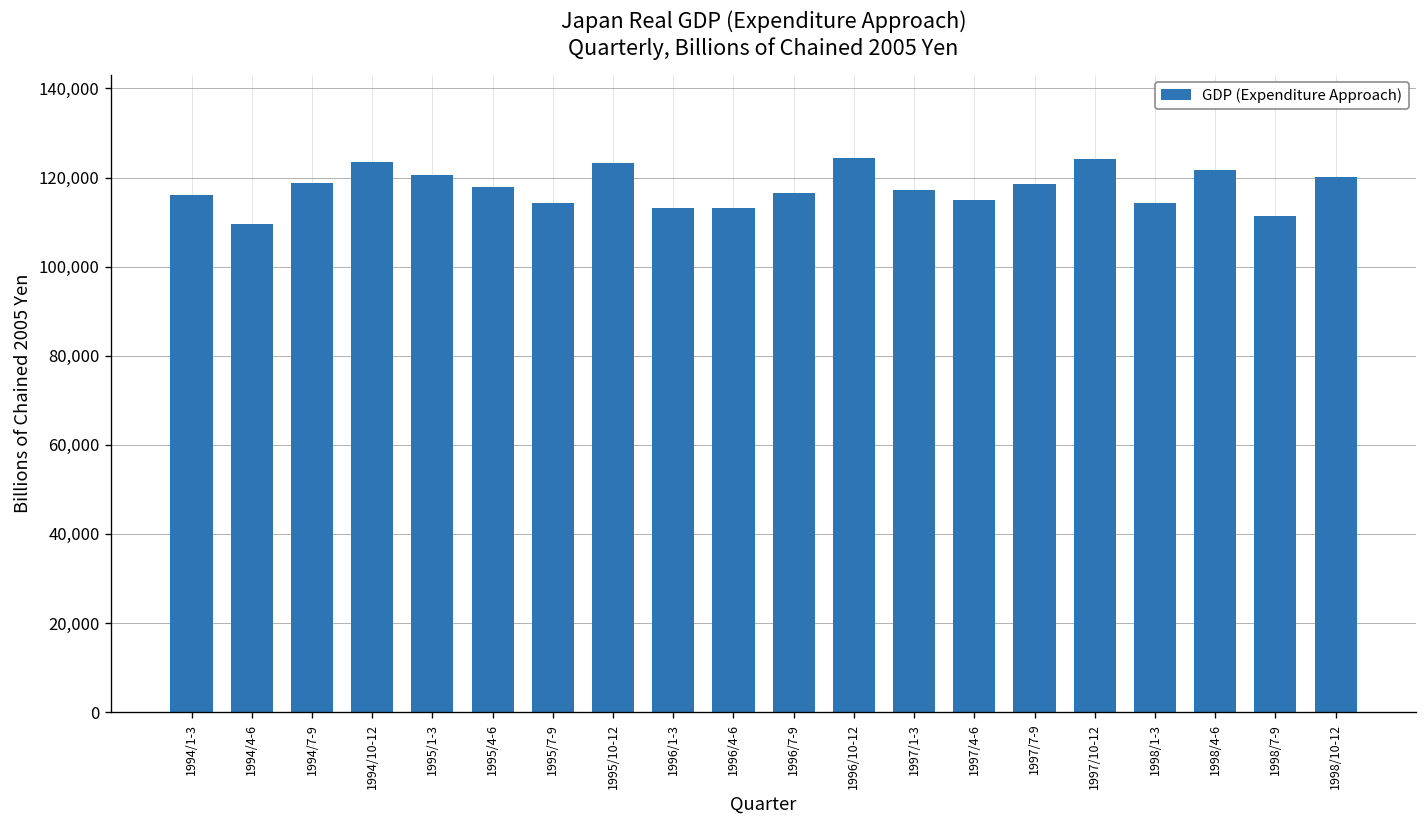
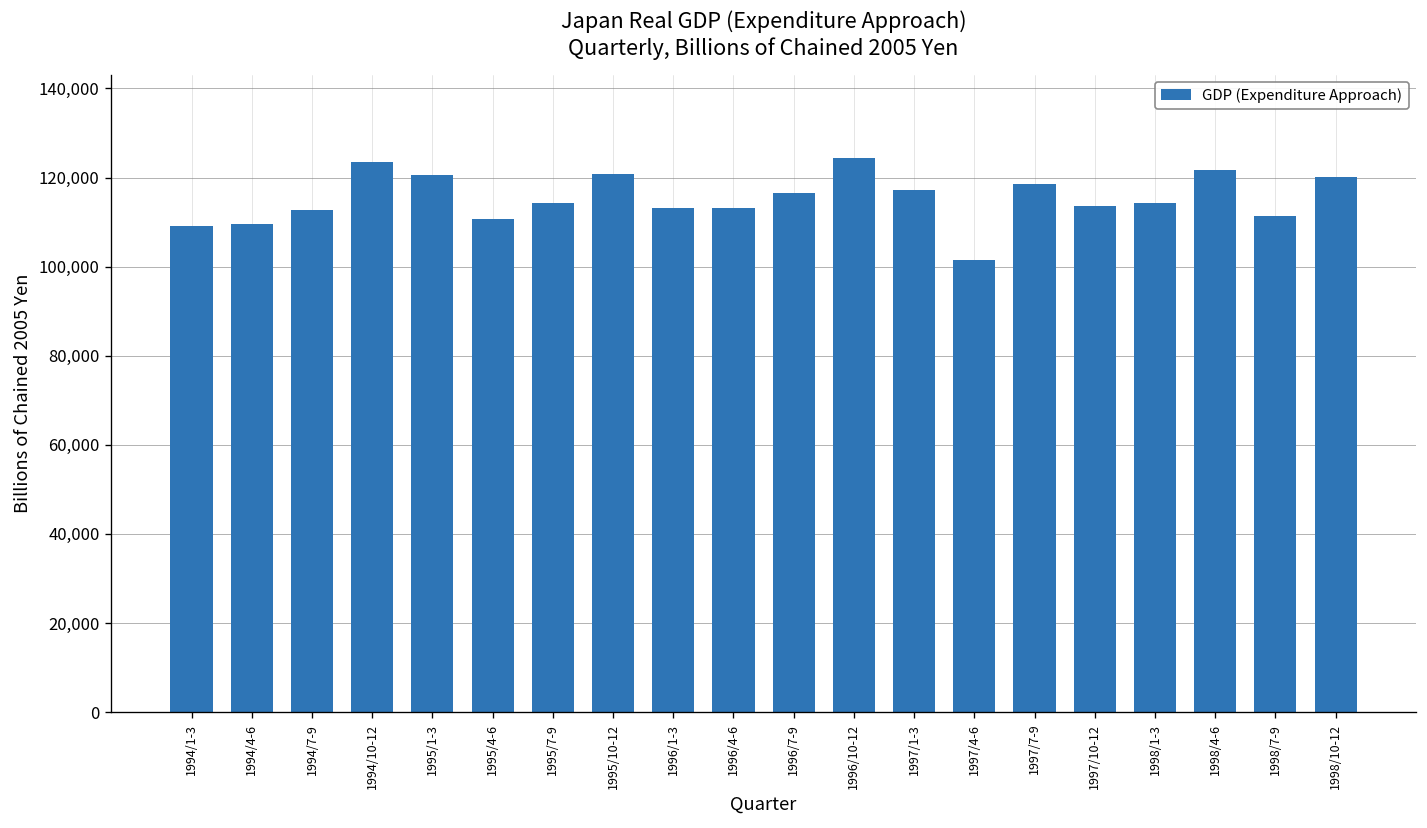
1994/1-3: 116,000 -> 109,000
1994/7-9: 119,000 -> 113,000
1995/4-6: 118,000 -> 111,000
1995/10-12: 123,000 -> 121,000
1997/4-6: 115,000 -> 101,000
1997/10-12: 124,000 -> 114,000
